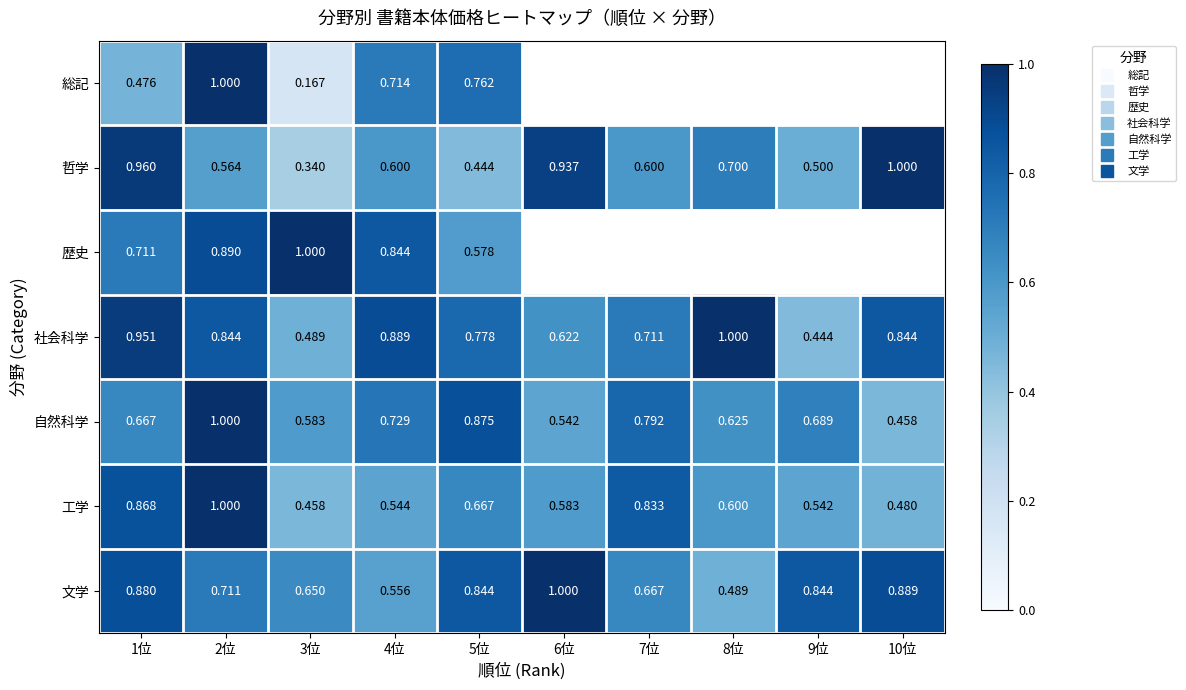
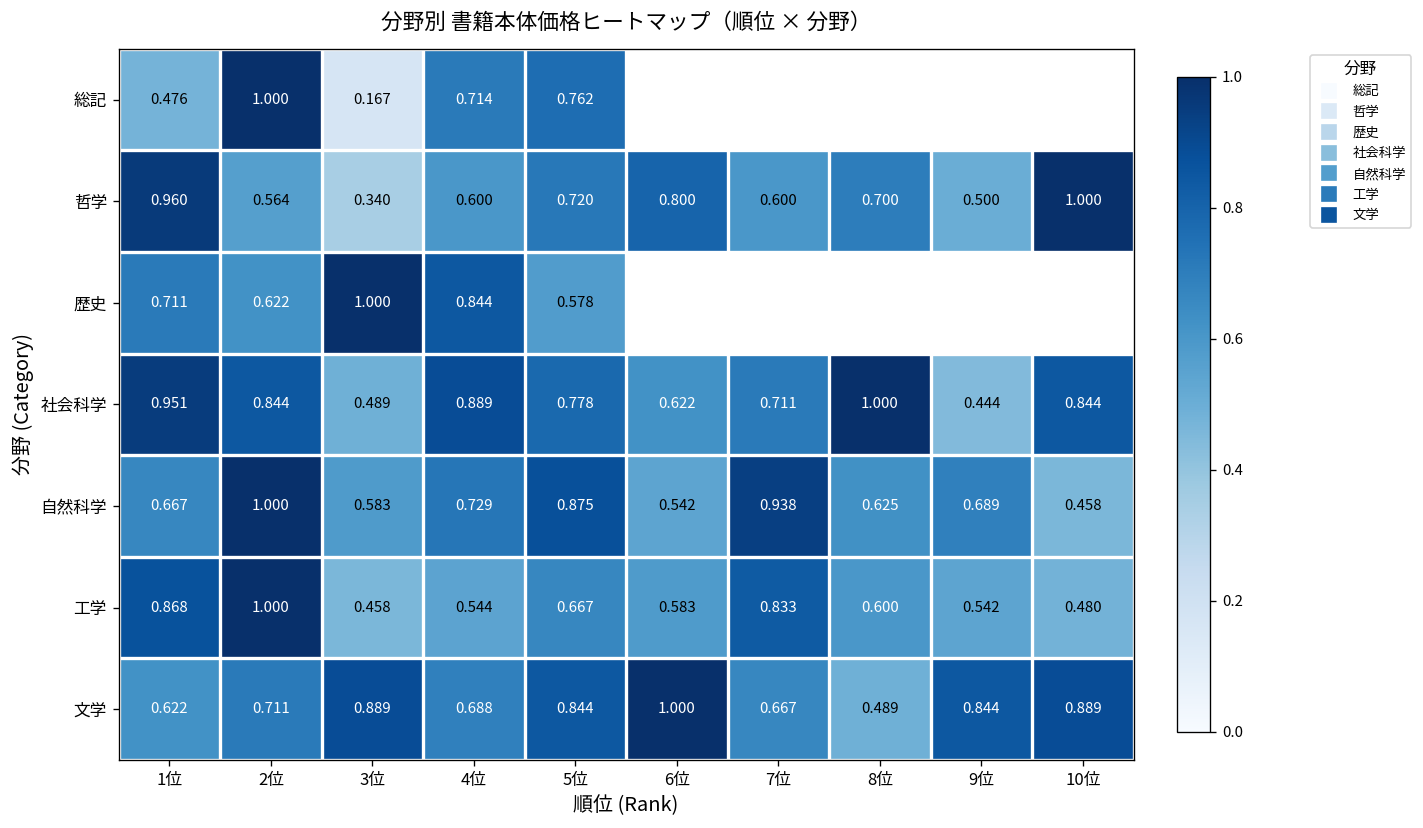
哲学, 5位: 0.444 -> 0.720
哲学, 6位: 0.937 -> 0.800
歴史, 2位: 0.890 -> 0.622
自然科学, 7位: 0.792 -> 0.938
文学, 1位: 0.880 -> 0.622
文学, 3位: 0.650 -> 0.889
文学, 4位: 0.556 -> 0.688
